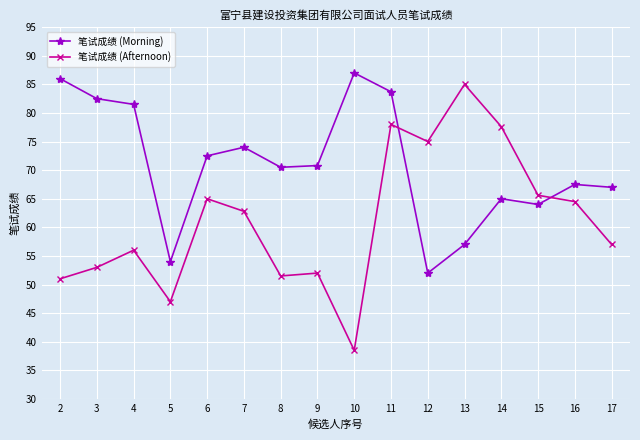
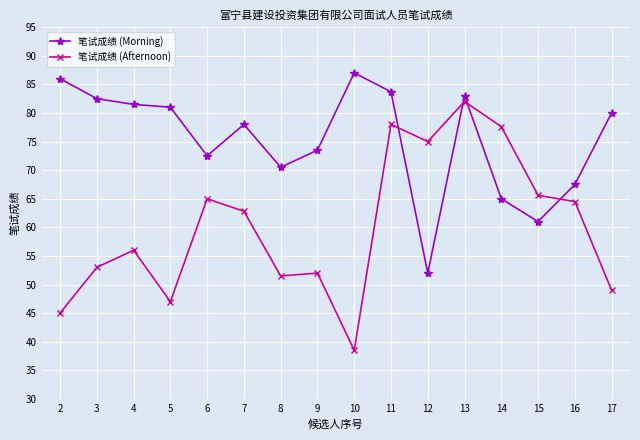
笔试成绩 (Afternoon), 2: 51 -> 45
笔试成绩 (Morning), 5: 54 -> 81
笔试成绩 (Morning), 7: 74 -> 78
笔试成绩 (Morning), 9: 71 -> 74
笔试成绩 (Morning), 13: 57 -> 83
笔试成绩 (Afternoon), 13: 85 -> 82
笔试成绩 (Morning), 15: 64 -> 61
笔试成绩 (Morning), 17: 67 -> 80
笔试成绩 (Afternoon), 17: 57 -> 49
